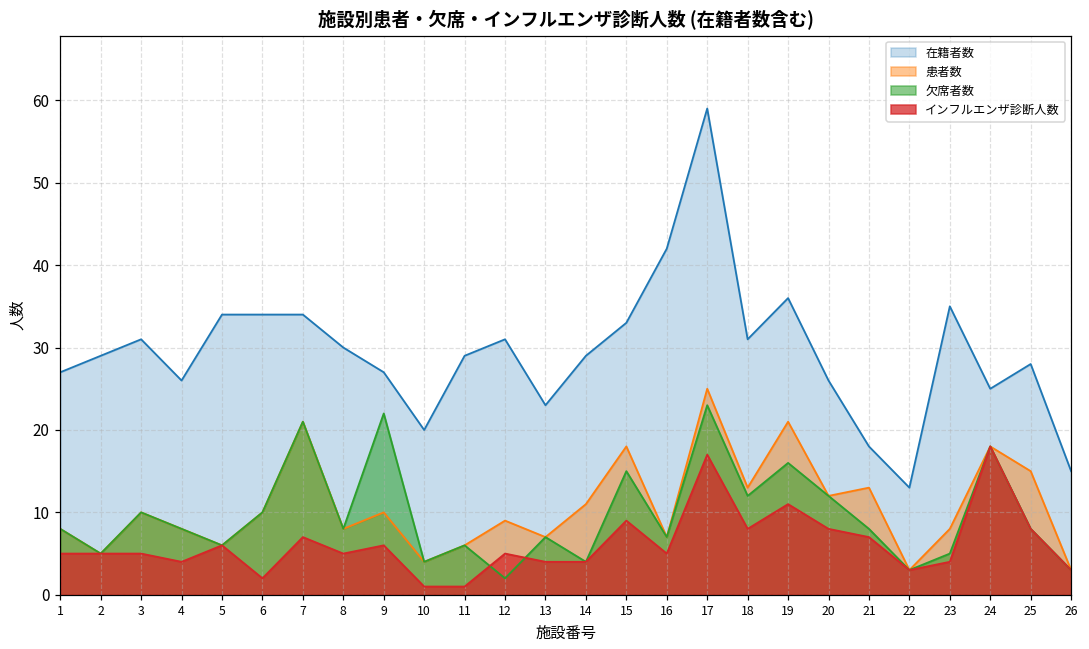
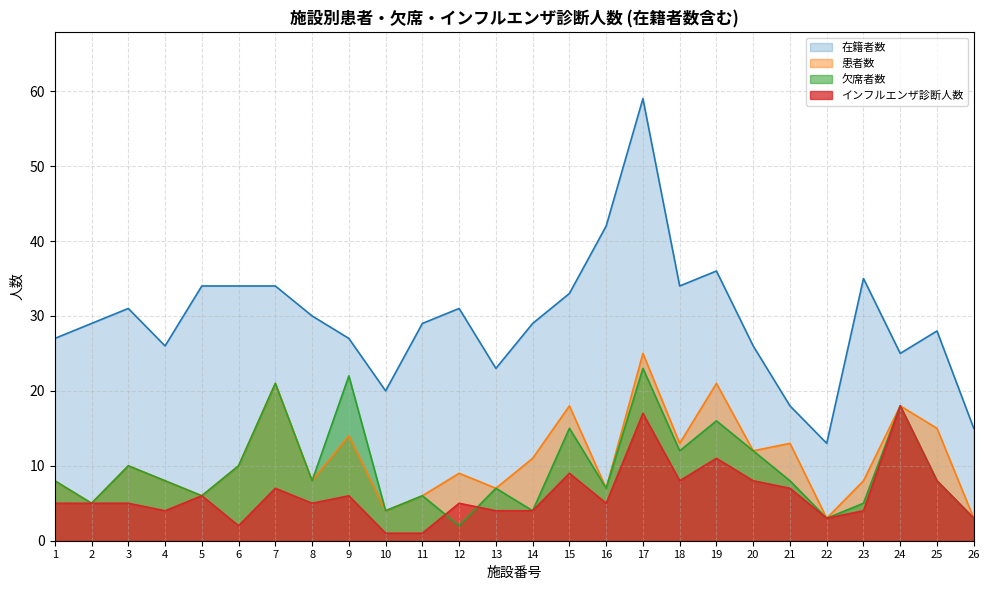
患者数, 9: 10 -> 14
在籍者数, 18: 31 -> 34
